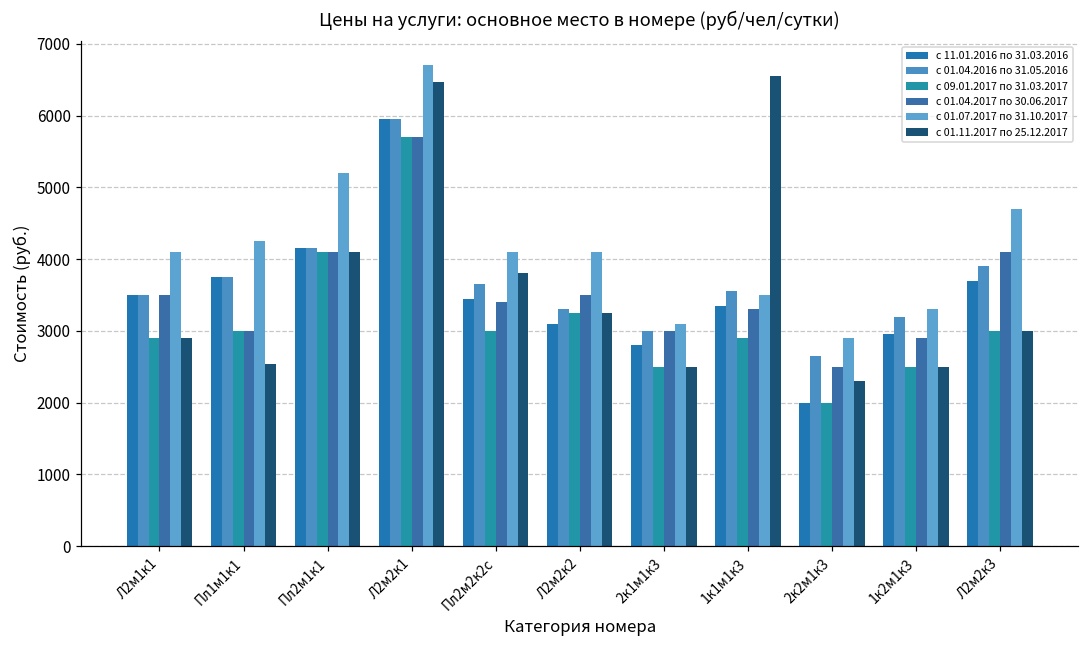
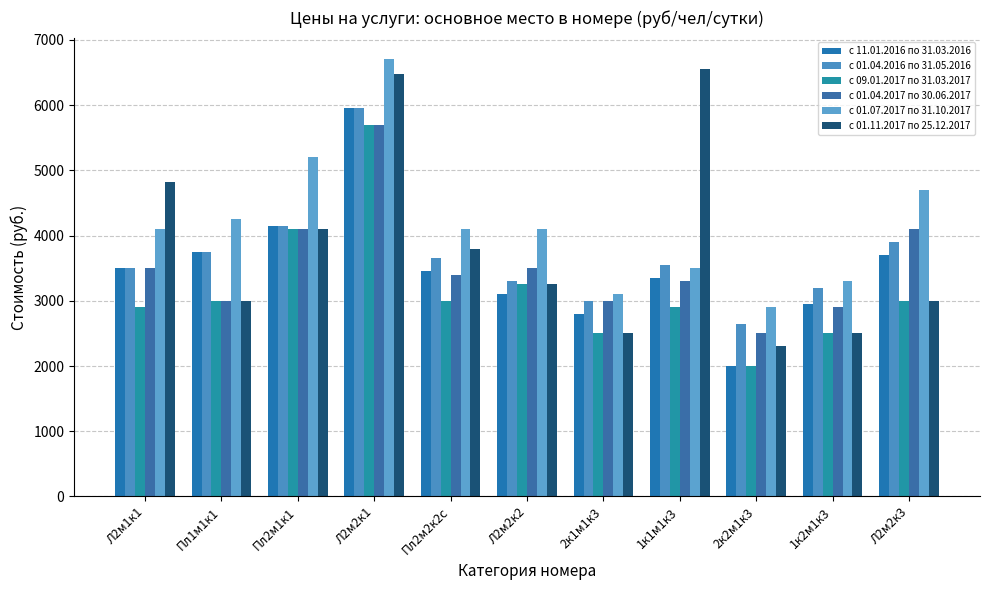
с 01.11.2017 по 25.12.2017, Л2м1к1: 2900 -> 4800
с 01.11.2017 по 25.12.2017, Пл1м1к1: 2500 -> 3000
